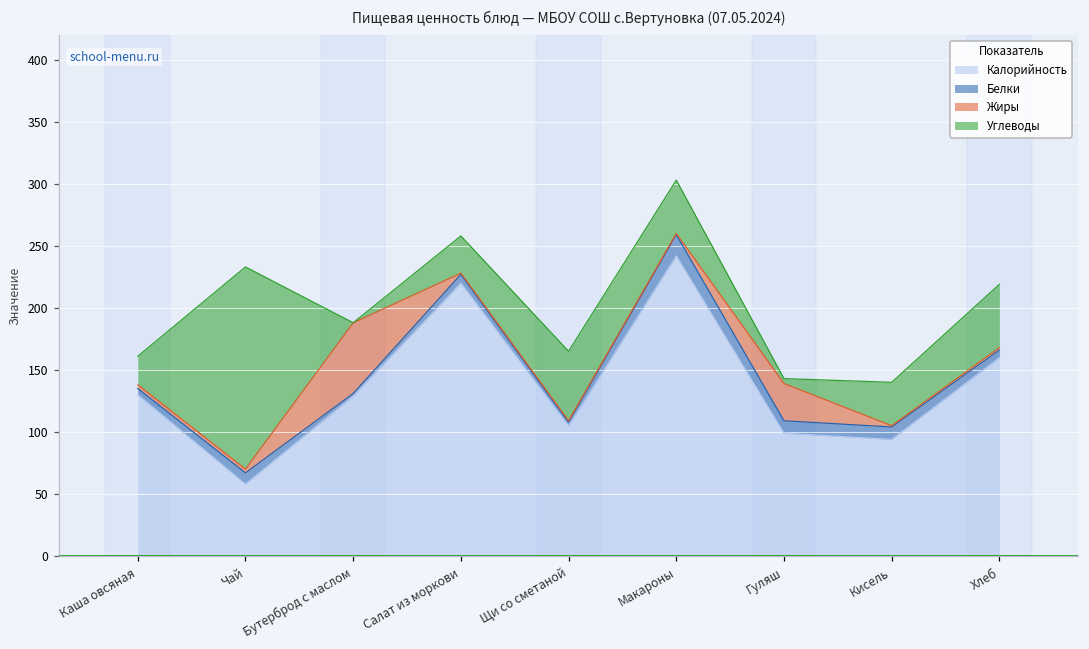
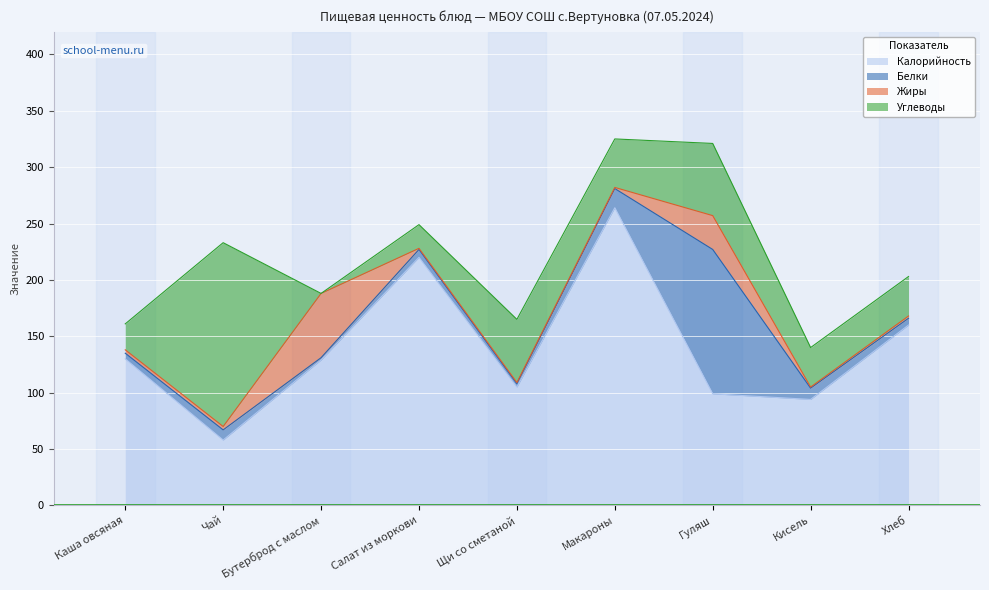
Углеводы, Салат из моркови: 30 -> 21
Калорийность, Макароны: 242 -> 264
Белки, Гуляш: 10 -> 128
Углеводы, Гуляш: 4 -> 64
Углеводы, Хлеб: 51 -> 35
